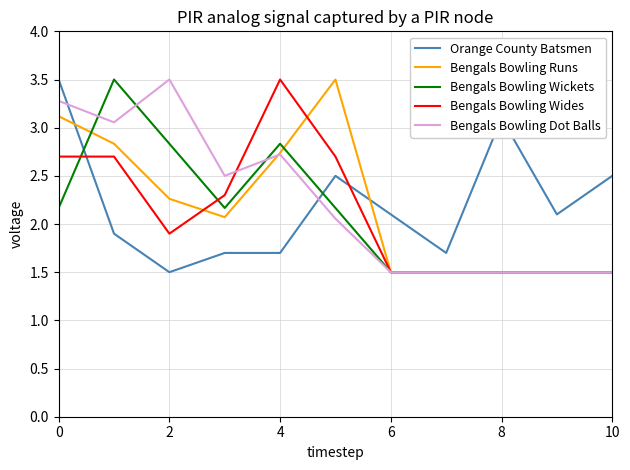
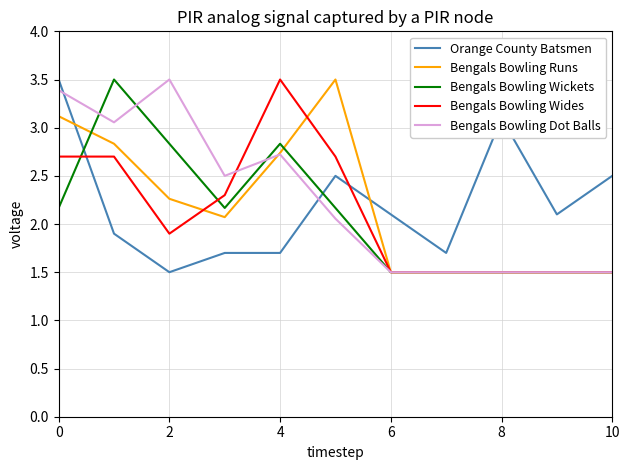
Bengals Bowling Dot Balls, 0: 3.3 -> 3.4
